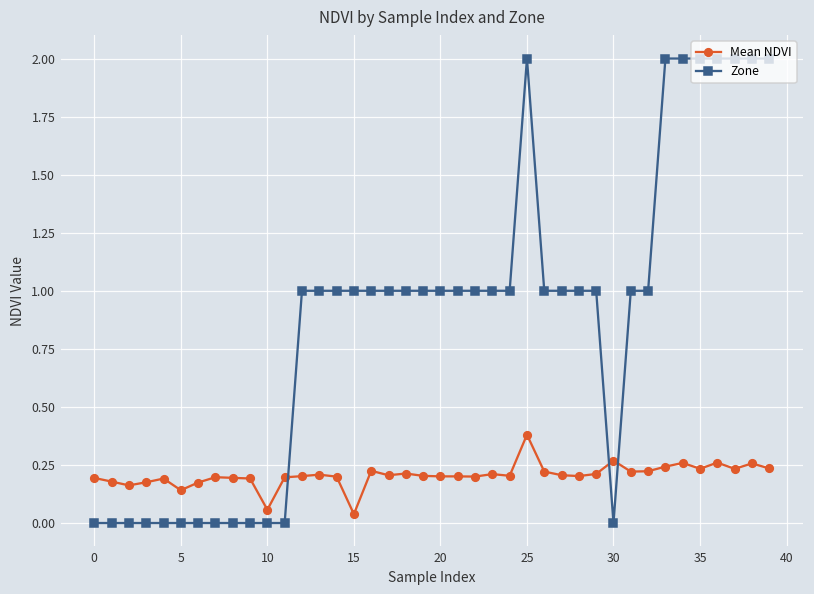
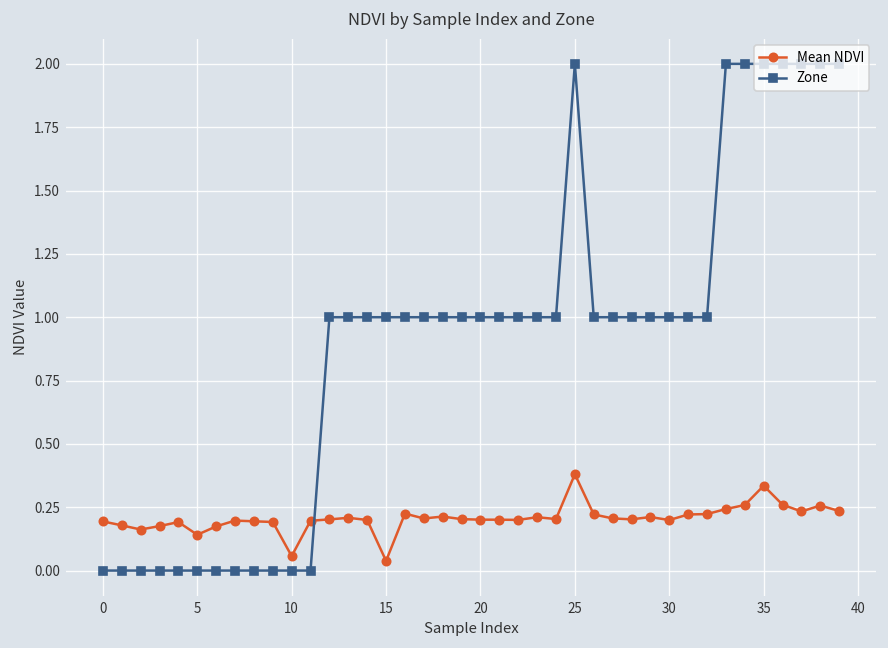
Mean NDVI, 30: 0.27 -> 0.20
Zone, 30: 0 -> 1
Mean NDVI, 35: 0.23 -> 0.33
